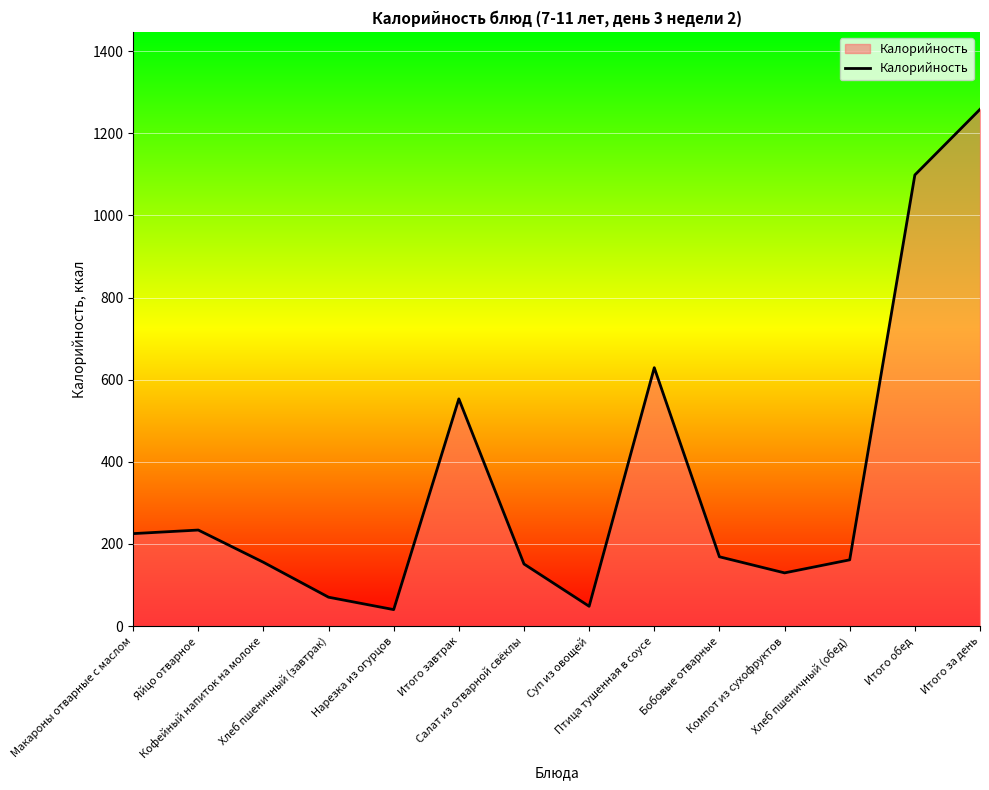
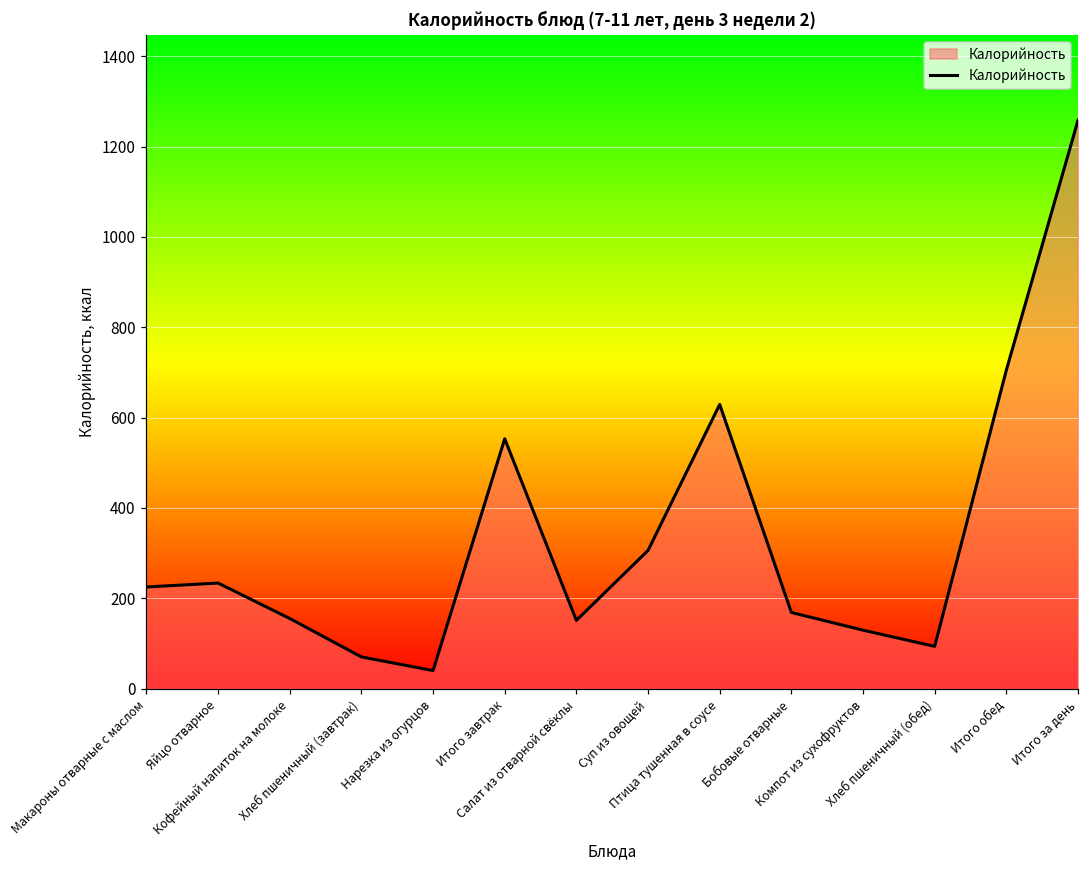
Суп из овощей: 50 -> 310
Хлеб пшеничный (обед): 160 -> 90
Итого обед: 1100 -> 710
